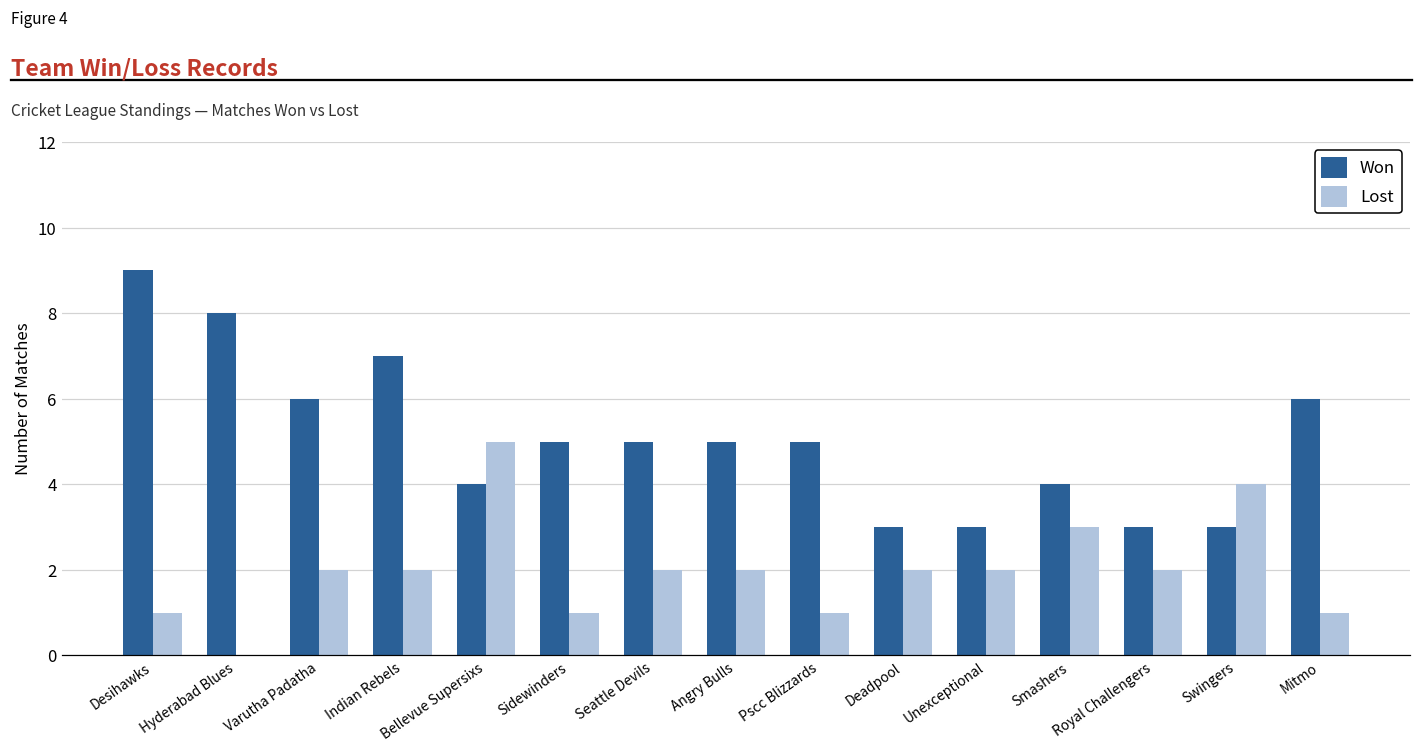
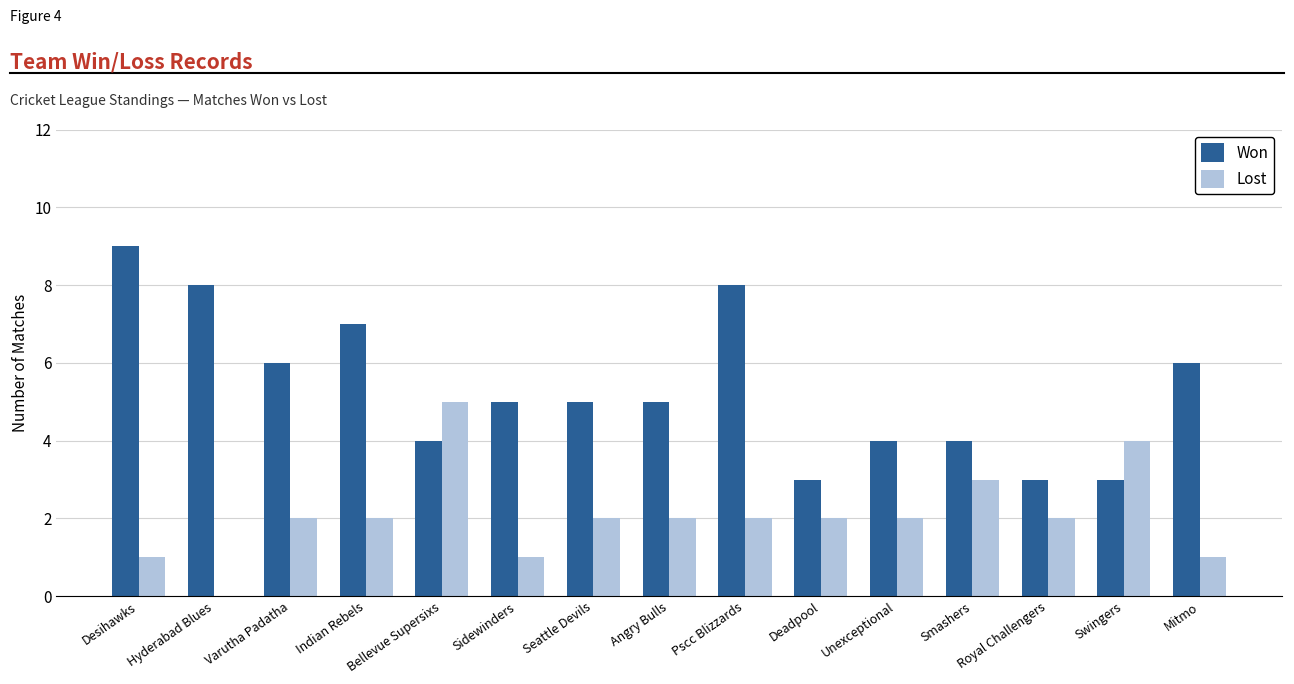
Won, Pscc Blizzards: 5 -> 8
Lost, Pscc Blizzards: 1 -> 2
Won, Unexceptional: 3 -> 4
